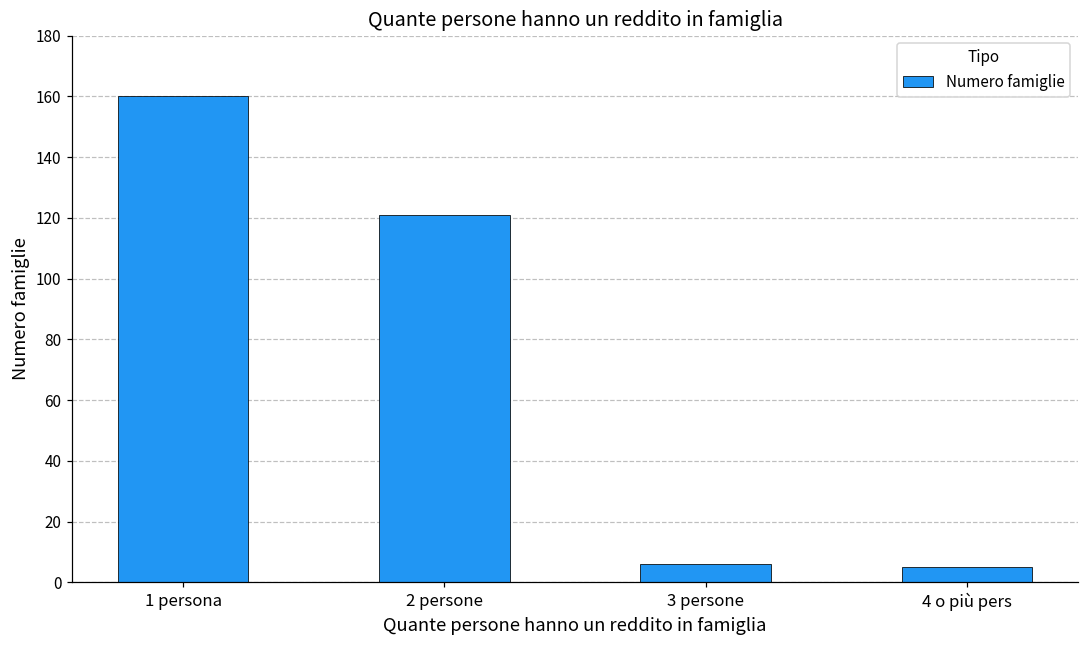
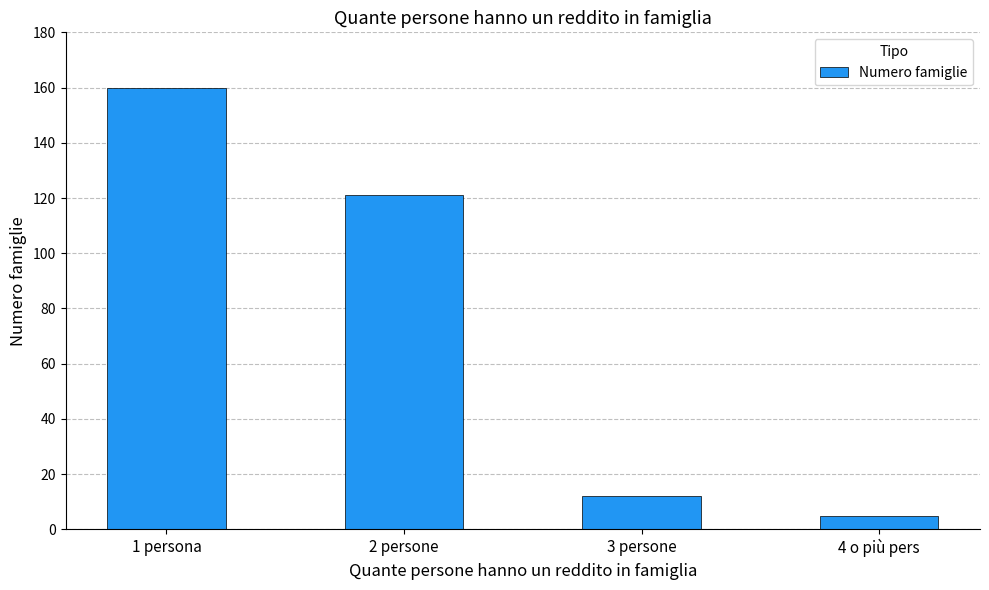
3 persone: 6 -> 12
